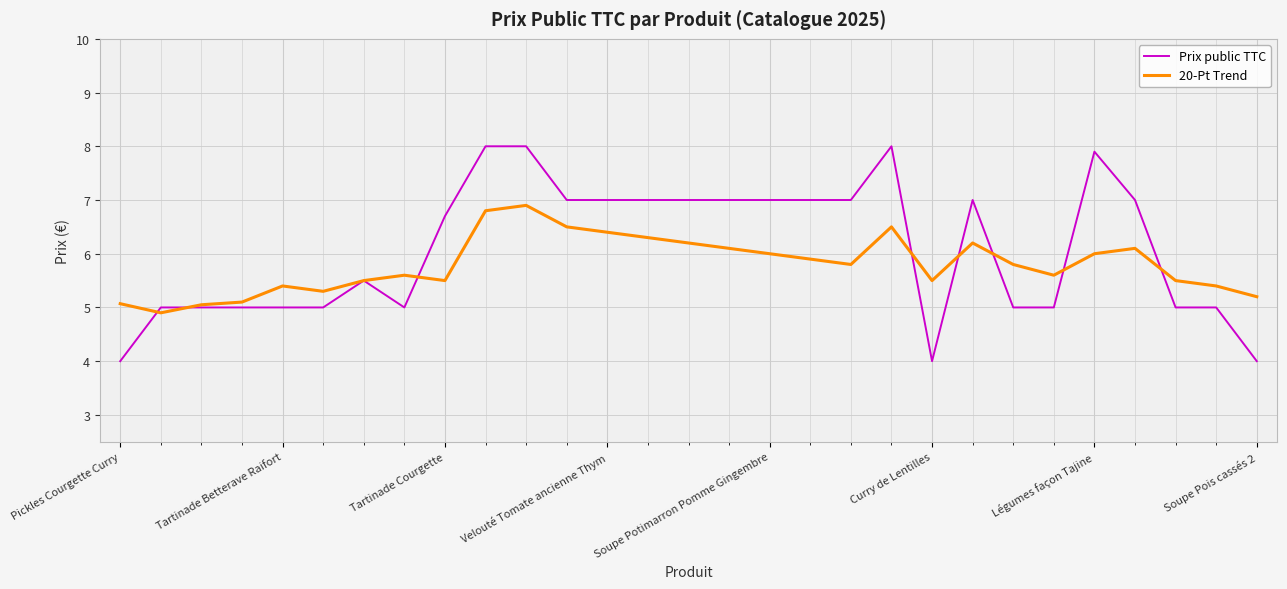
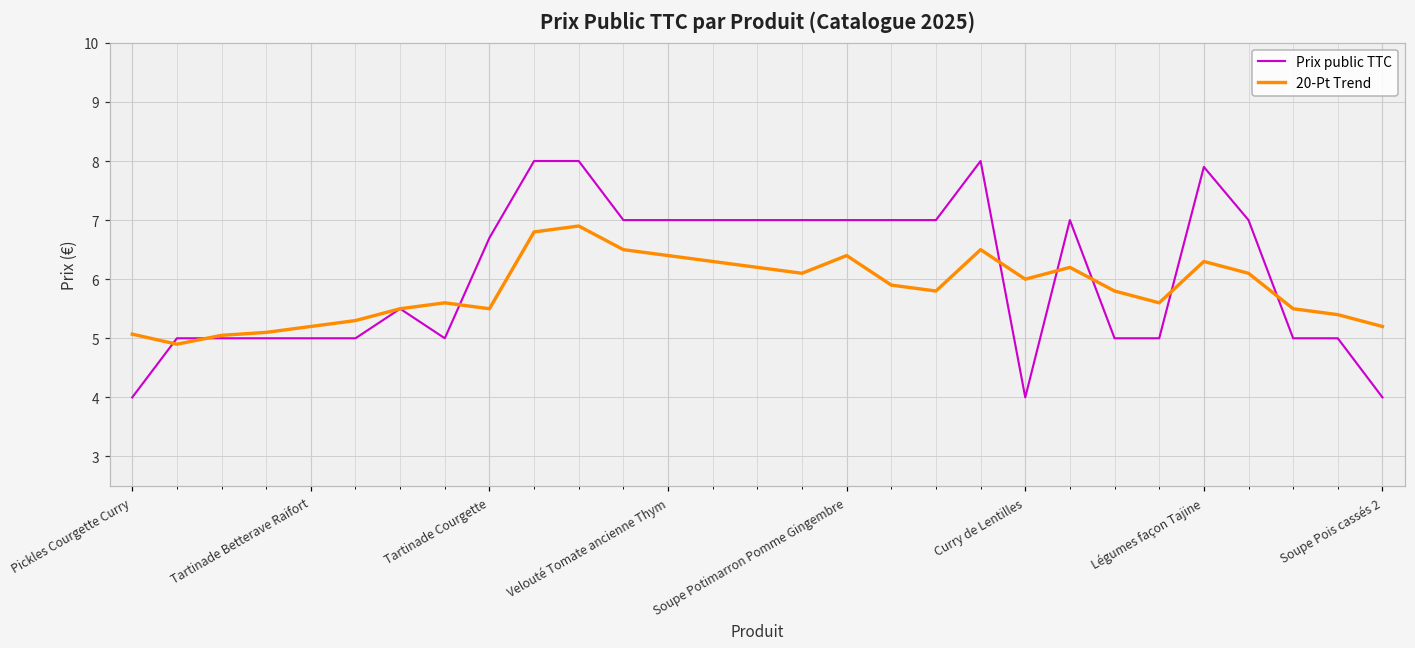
20-Pt Trend, Tartinade Betterave Raifort: 5.4 -> 5.2
20-Pt Trend, Soupe Potimarron Pomme Gingembre: 6.0 -> 6.4
20-Pt Trend, Curry de Lentilles: 5.5 -> 6.0
20-Pt Trend, Légumes façon Tajine: 6.0 -> 6.3
